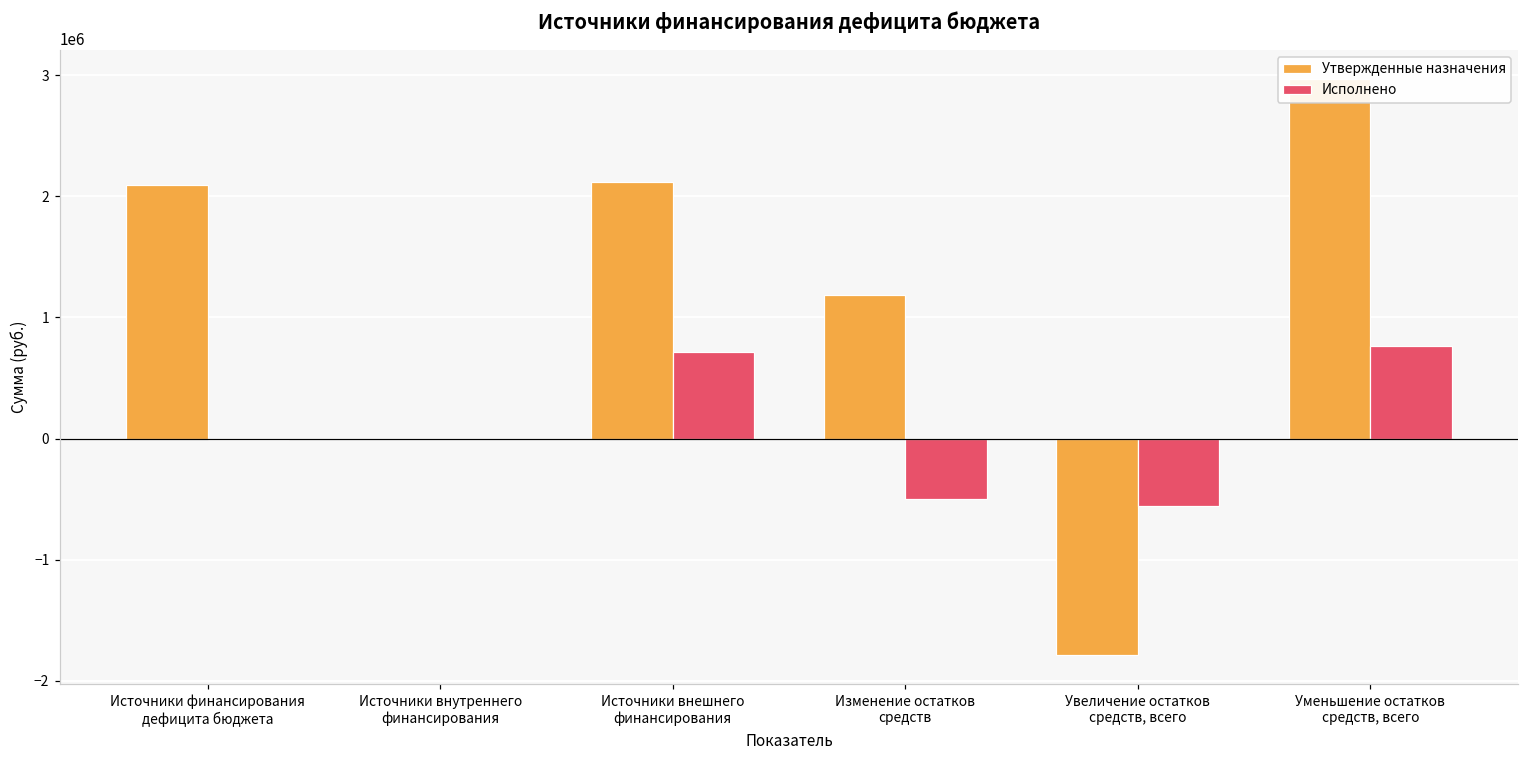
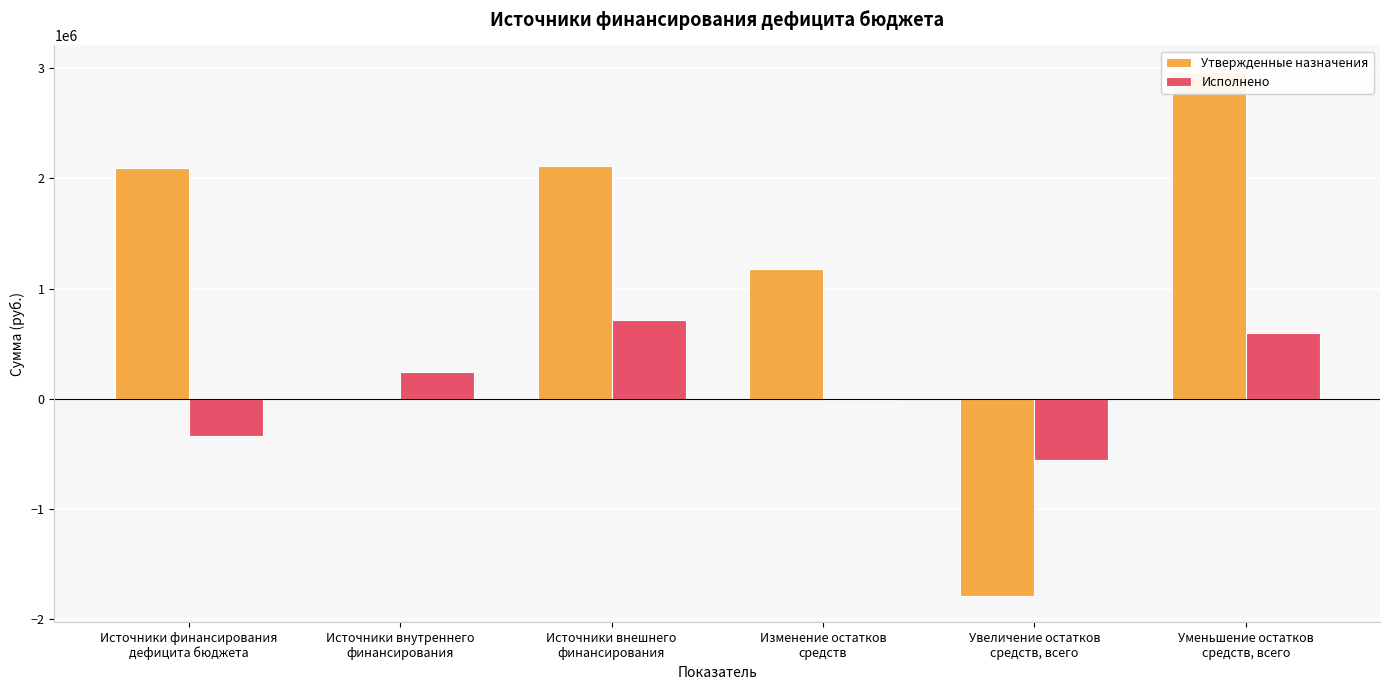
Исполнено, Источники финансирования дефицита бюджета: -20000 -> -340000
Исполнено, Источники внутреннего финансирования: 0 -> 240000
Исполнено, Изменение остатков средств: -500000 -> -20000
Исполнено, Уменьшение остатков средств, всего: 760000 -> 600000
